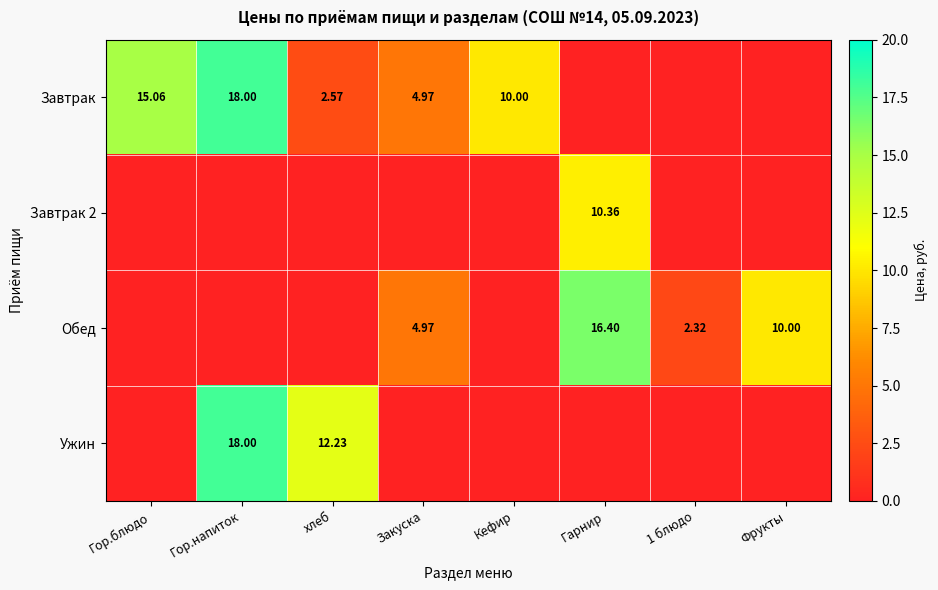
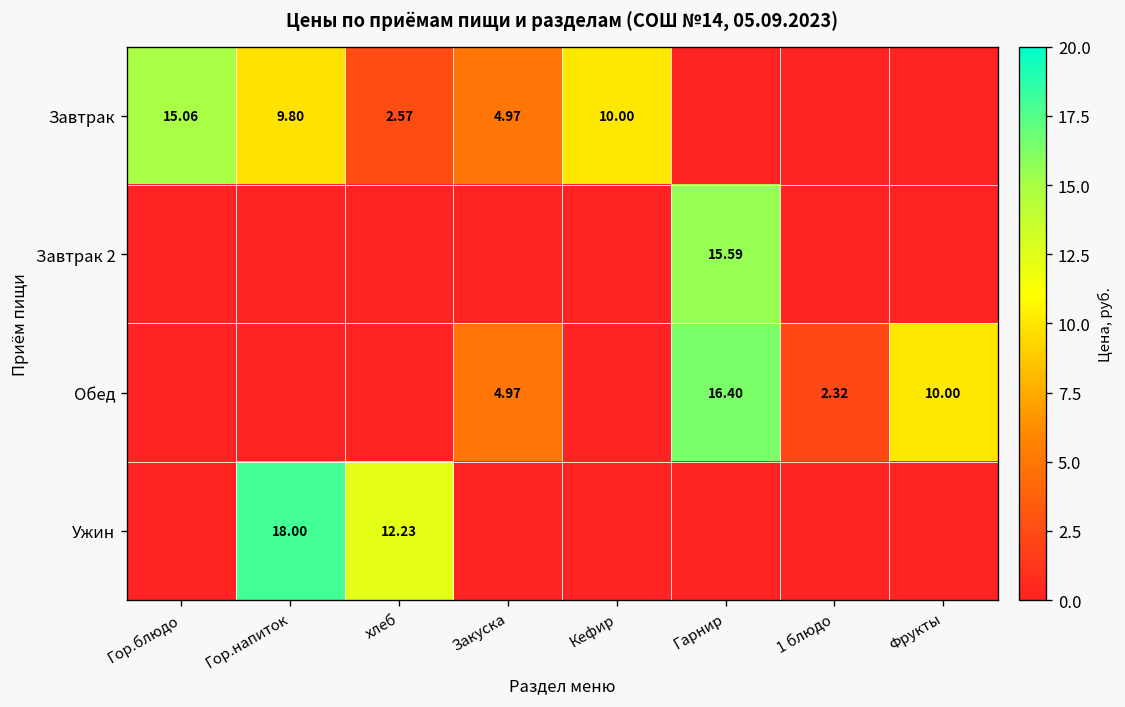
Завтрак, Гор.напиток: 18.00 -> 9.80
Завтрак 2, Гарнир: 10.36 -> 15.59
